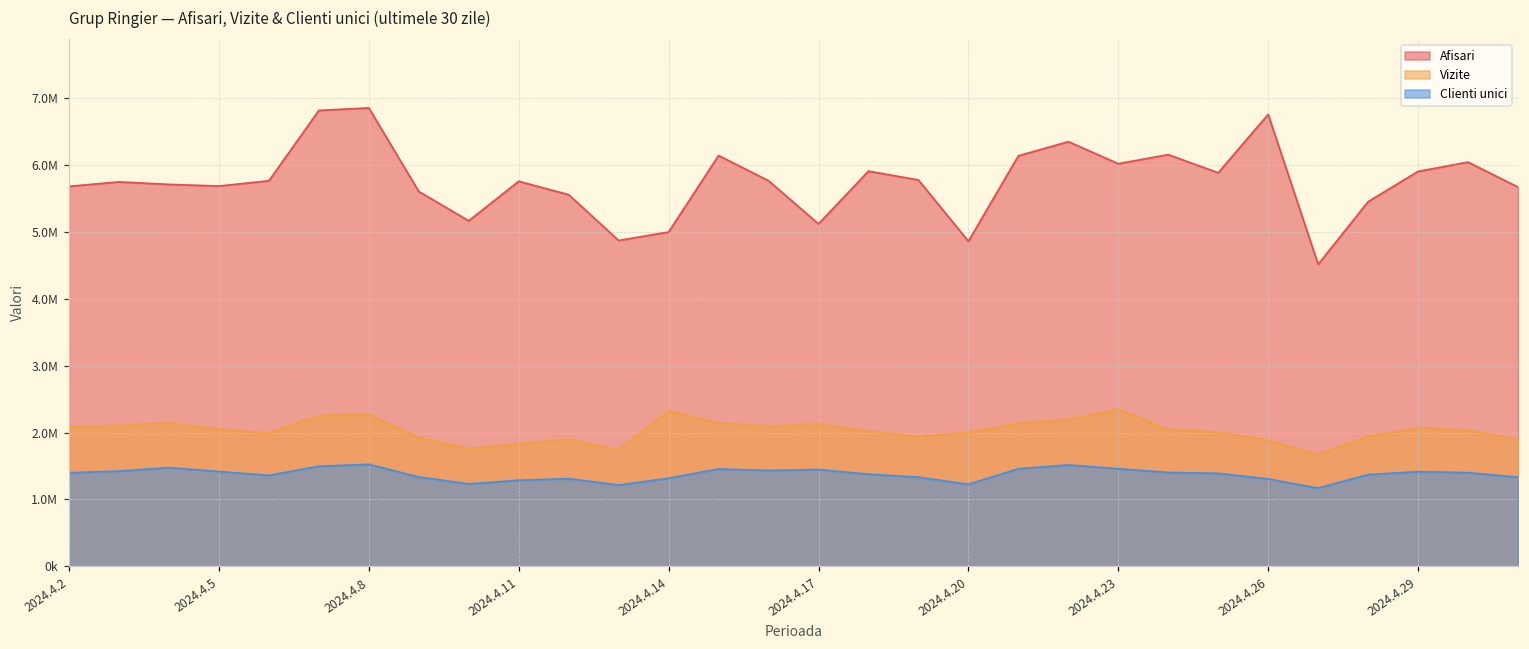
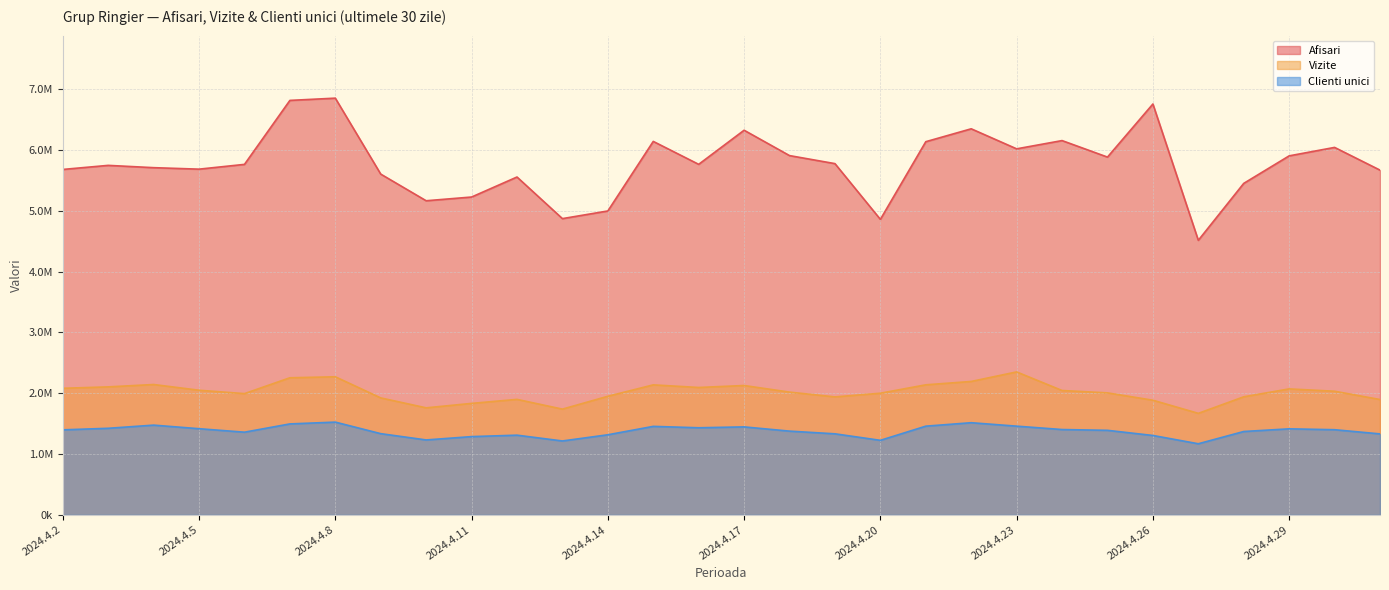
Afisari, 2024.4.11: 5800000 -> 5200000
Vizite, 2024.4.14: 2300000 -> 2000000
Afisari, 2024.4.17: 5100000 -> 6300000
